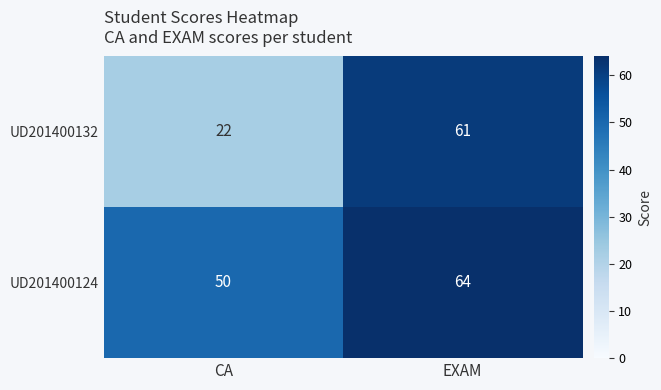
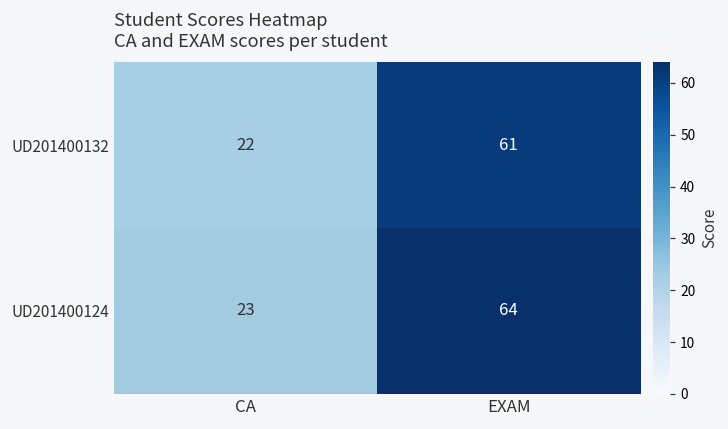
UD201400124, CA: 50 -> 23
